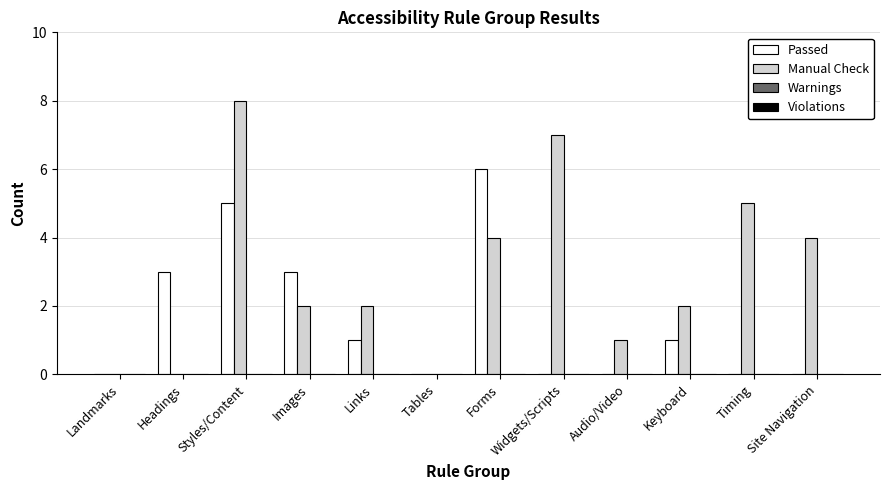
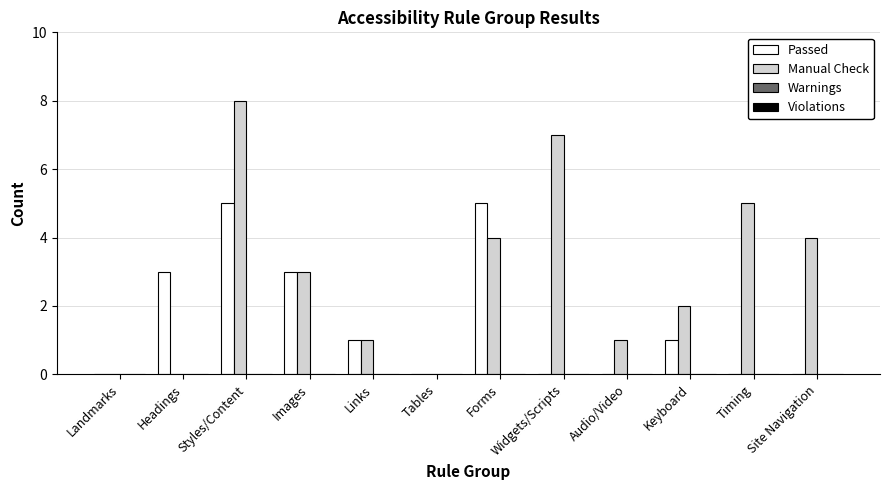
Manual Check, Images: 2 -> 3
Manual Check, Links: 2 -> 1
Passed, Forms: 6 -> 5
